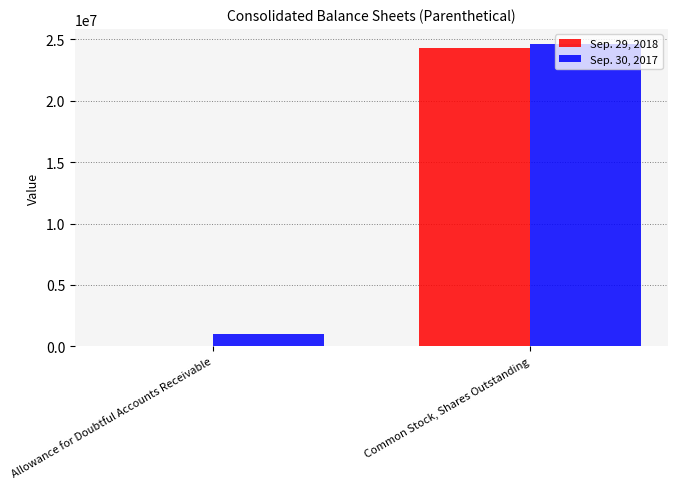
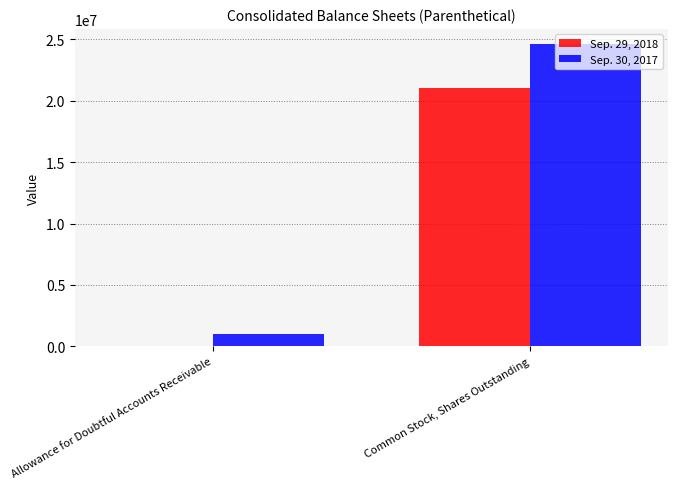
Sep. 29, 2018, Common Stock, Shares Outstanding: 24300000 -> 21100000
